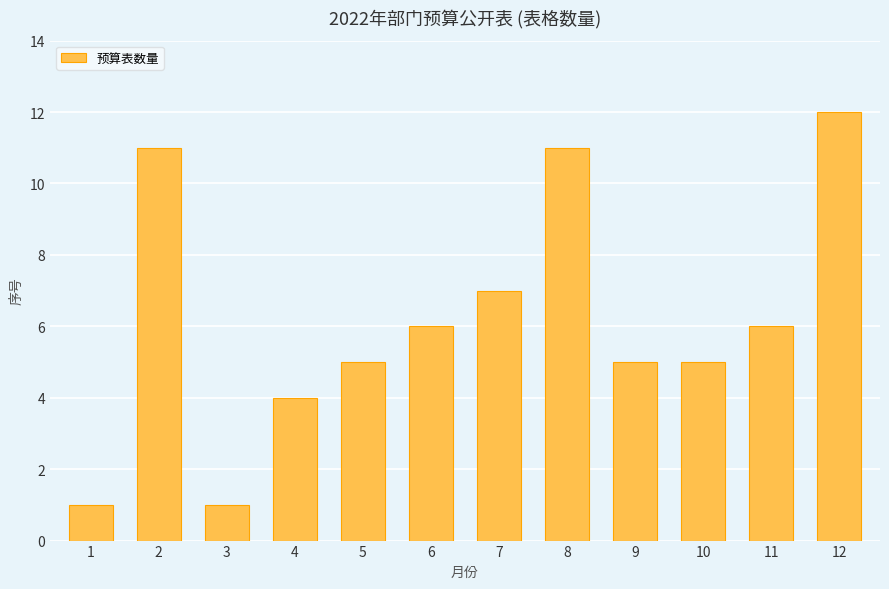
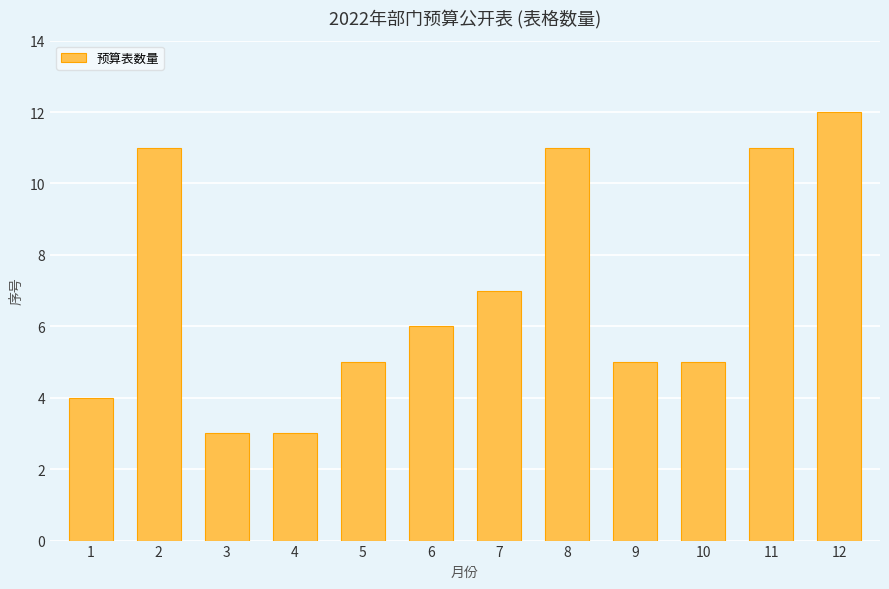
1: 1 -> 4
3: 1 -> 3
4: 4 -> 3
11: 6 -> 11
